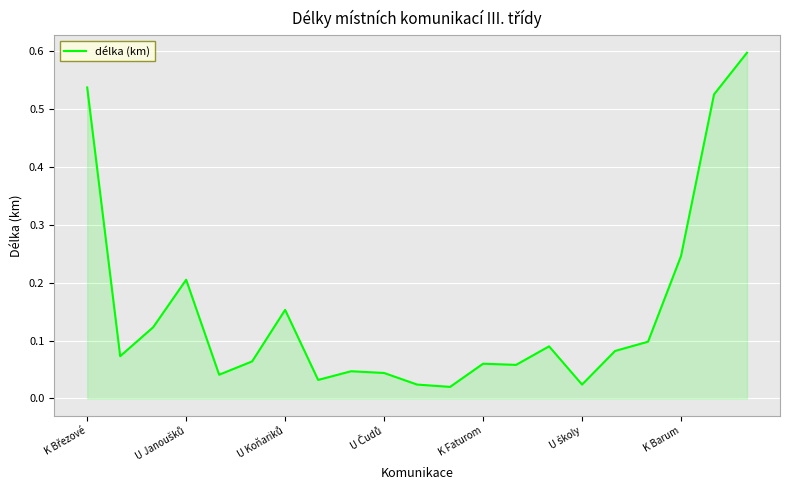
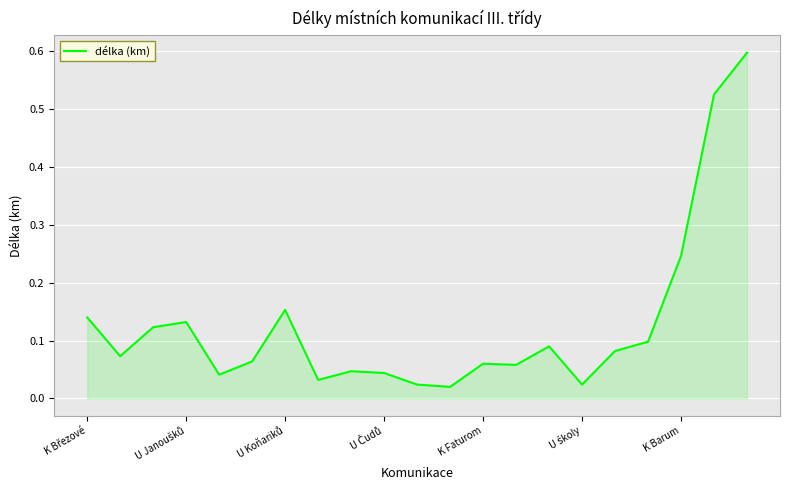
K Březové: 0.54 -> 0.14
U Janoušků: 0.21 -> 0.13
